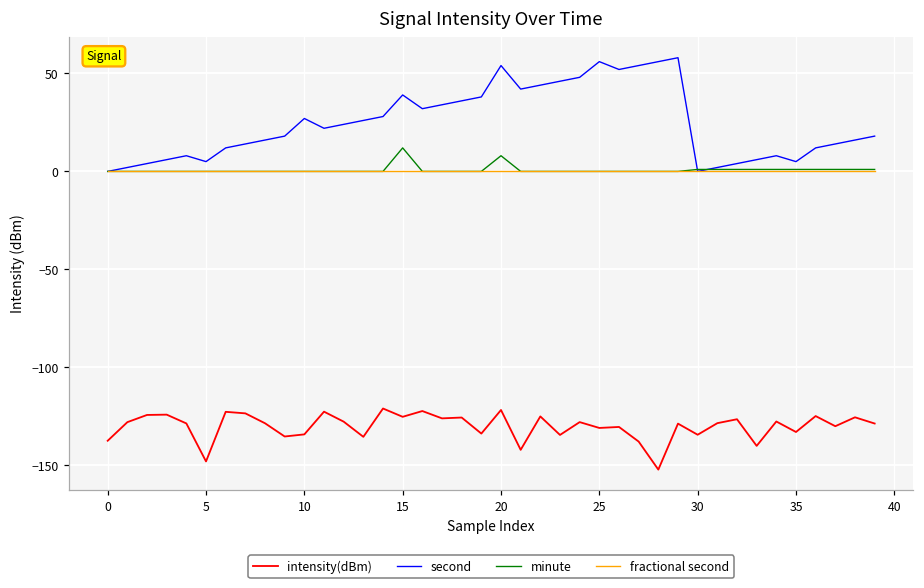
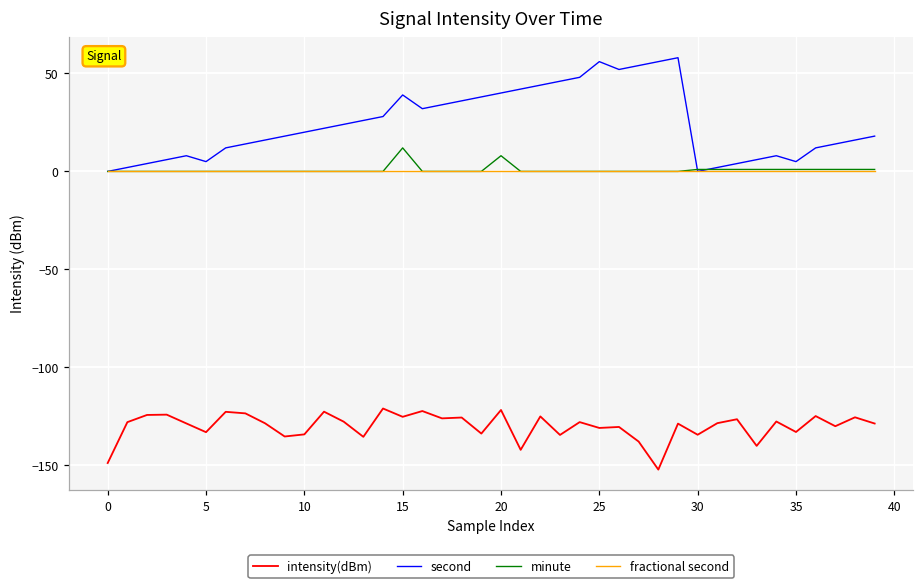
intensity(dBm), 0: -137 -> -149
intensity(dBm), 5: -148 -> -133
second, 10: 27 -> 20
second, 20: 54 -> 40
